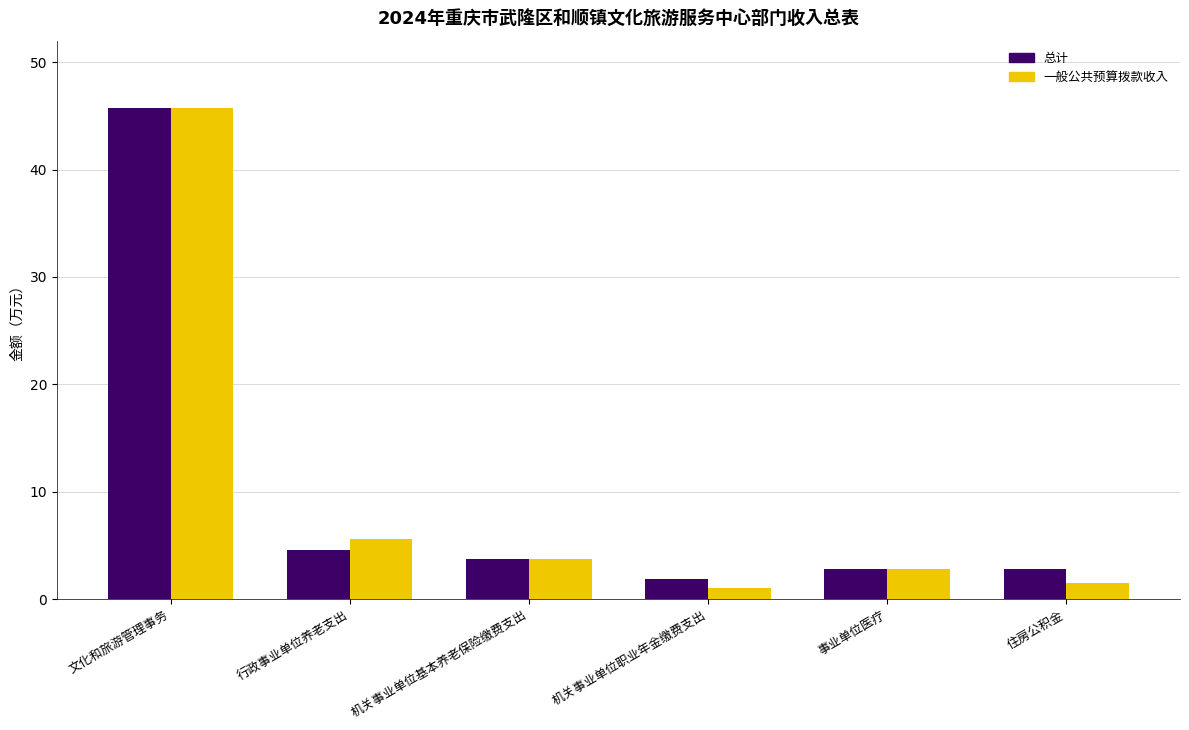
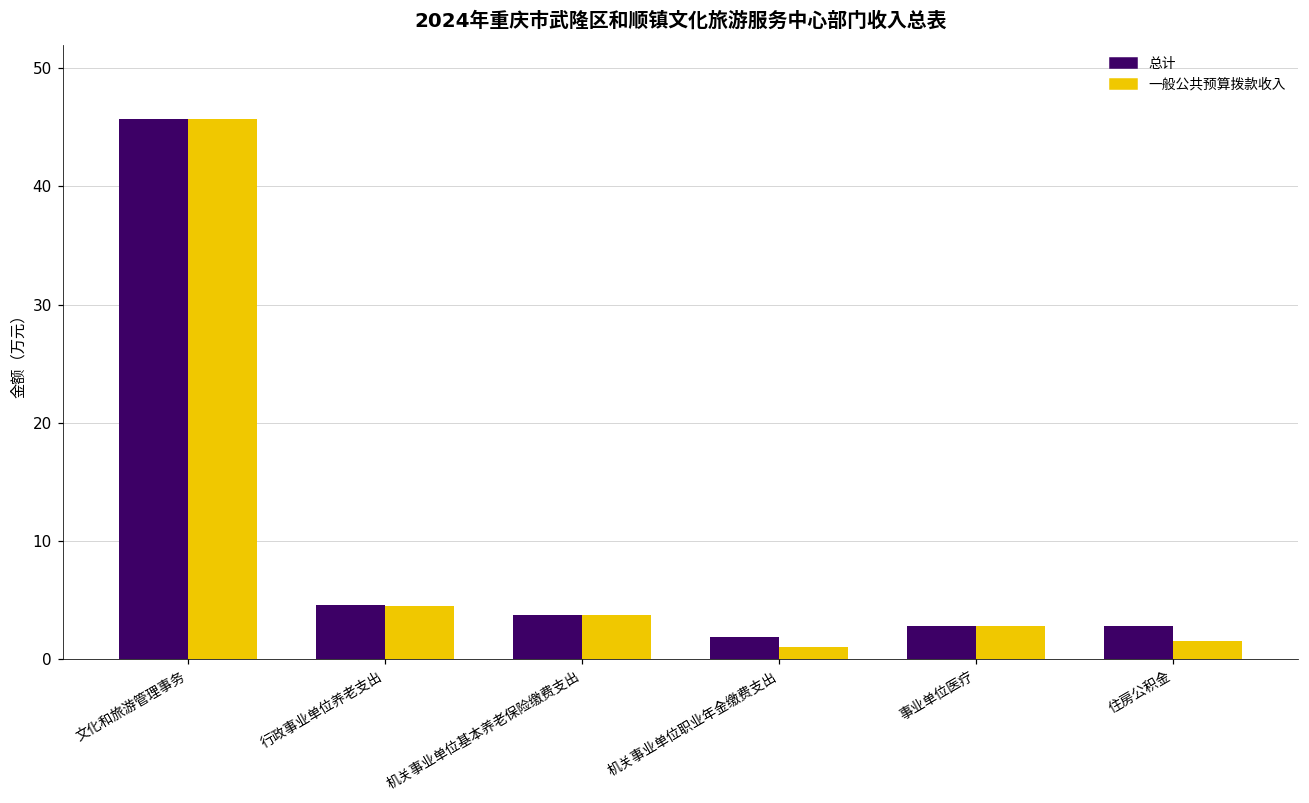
一般公共预算拨款收入, 行政事业单位养老支出: 5.6 -> 4.5
